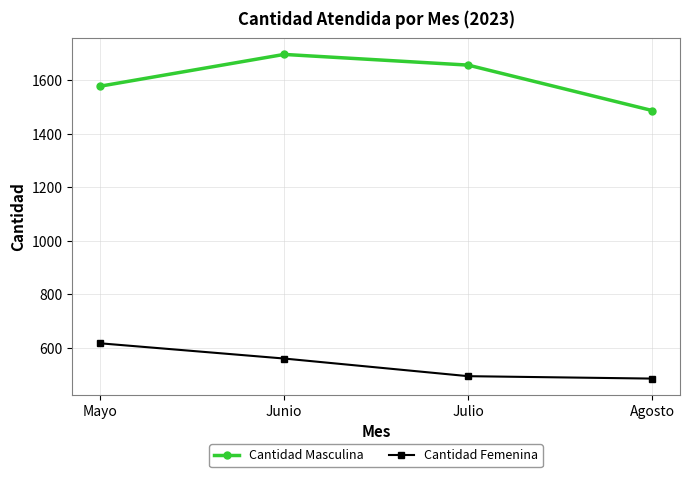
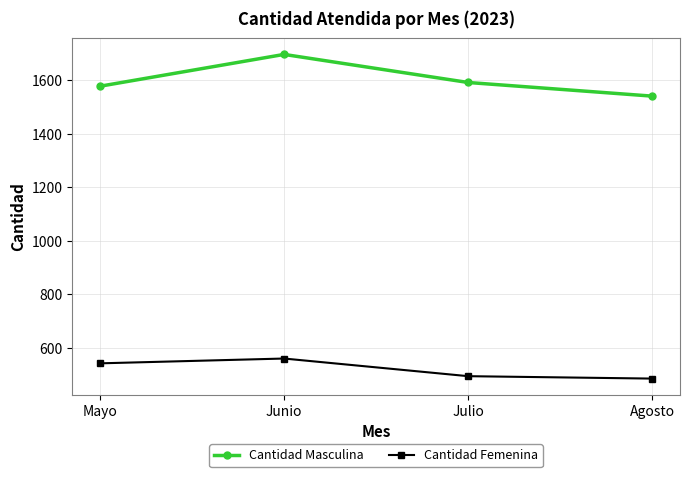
Cantidad Femenina, Mayo: 620 -> 540
Cantidad Masculina, Julio: 1660 -> 1590
Cantidad Masculina, Agosto: 1490 -> 1540
